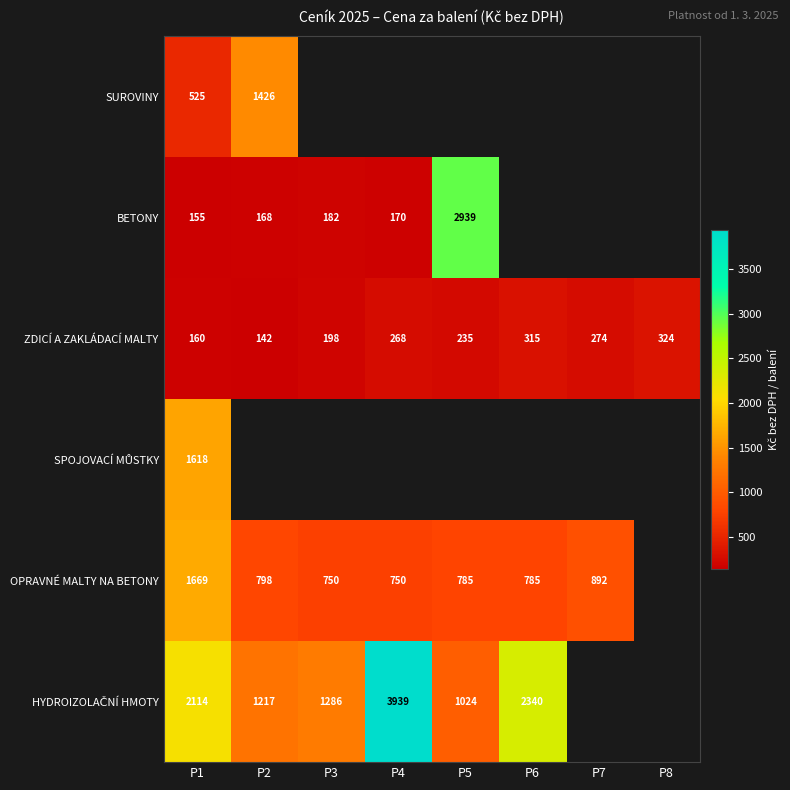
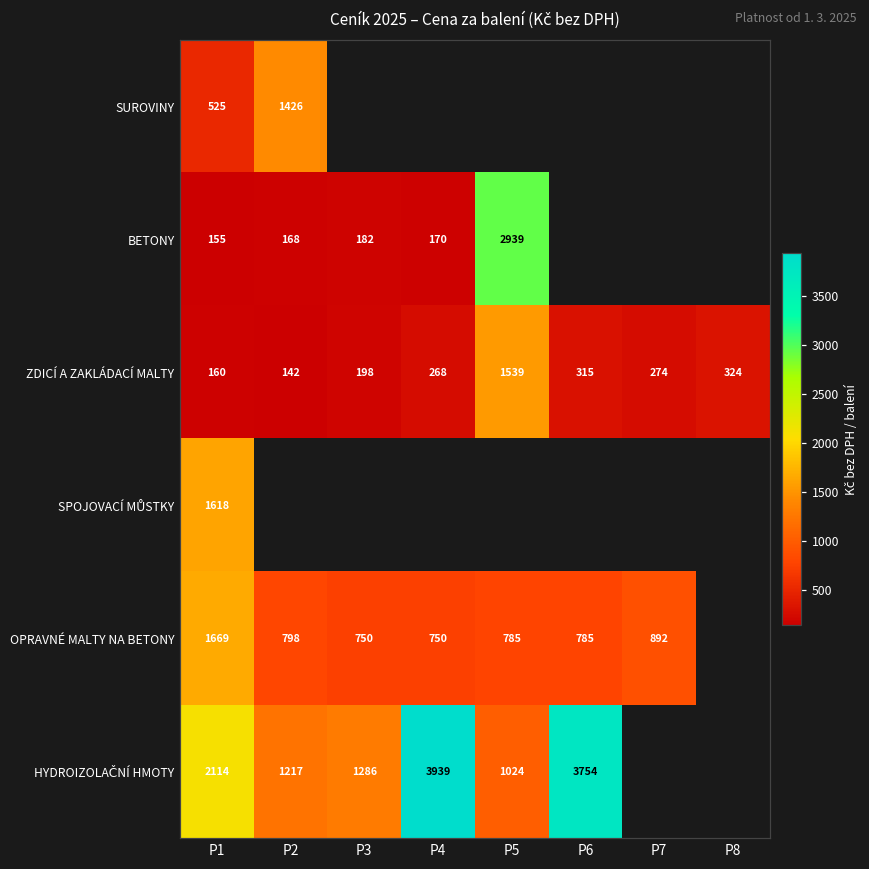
ZDICÍ A ZAKLÁDACÍ MALTY, P5: 235 -> 1539
HYDROIZOLAČNÍ HMOTY, P6: 2340 -> 3754
